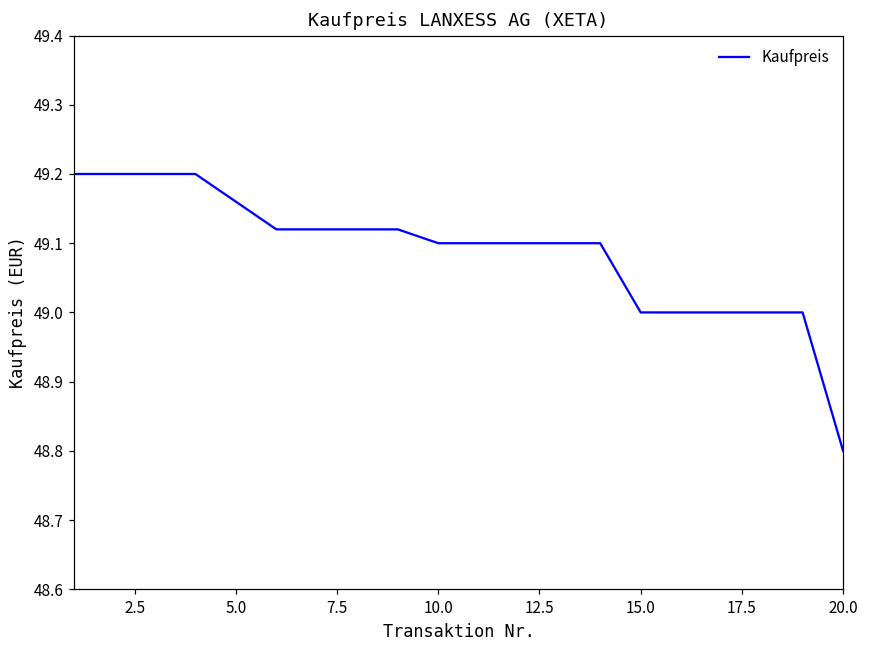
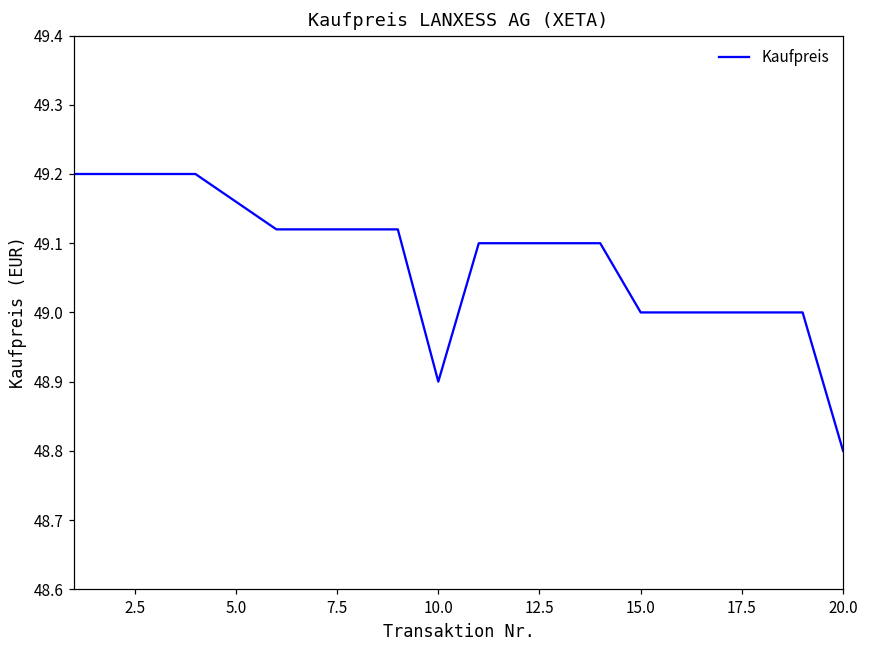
10.0: 49.1 -> 48.9
